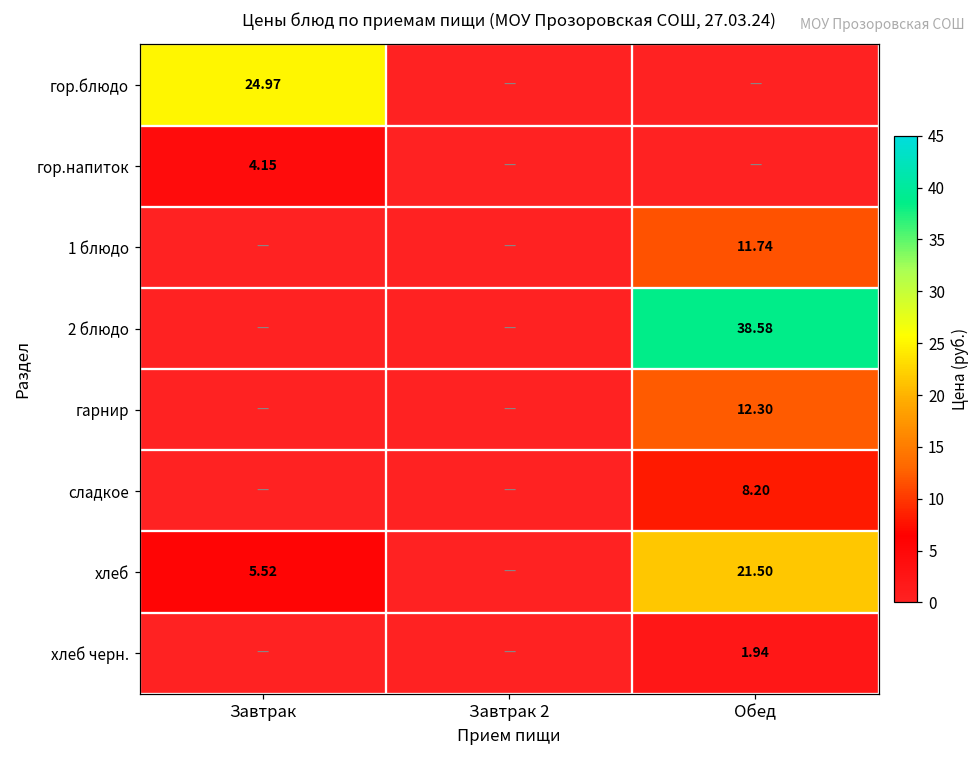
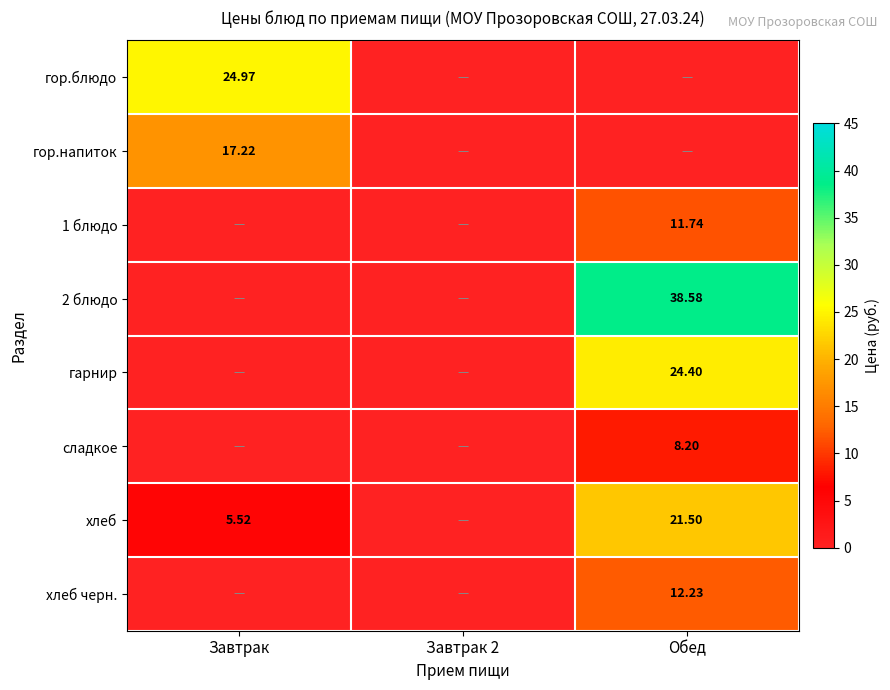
гор.напиток, Завтрак: 4.15 -> 17.22
гарнир, Обед: 12.30 -> 24.40
хлеб черн., Обед: 1.94 -> 12.23
